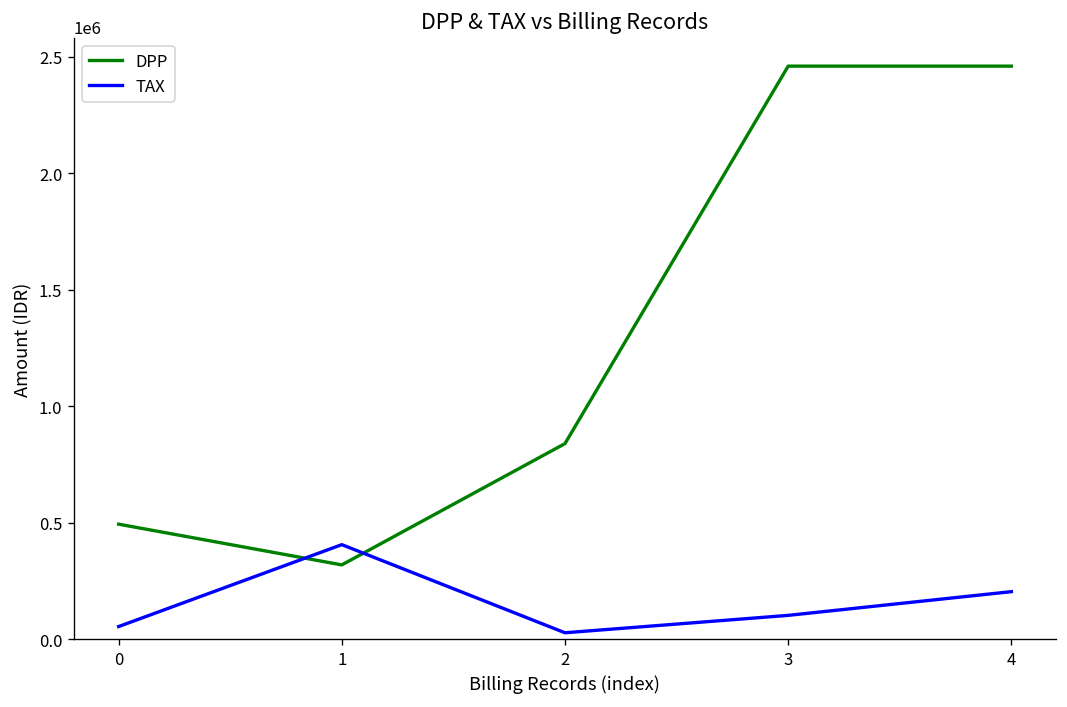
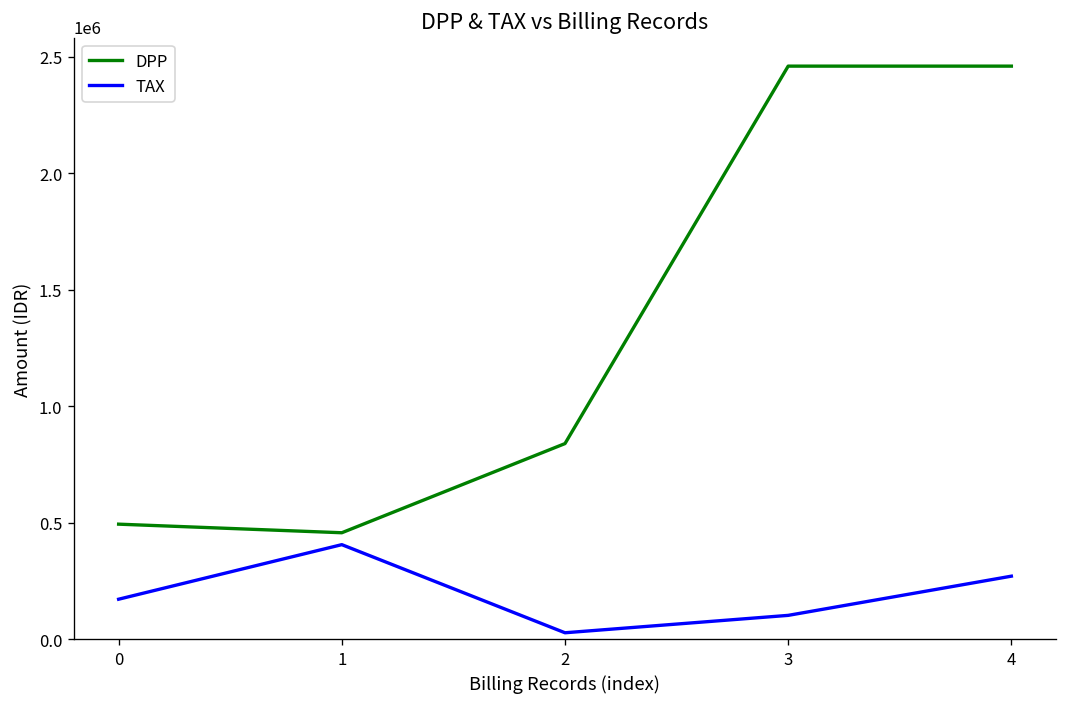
TAX, 0: 50000 -> 170000
DPP, 1: 320000 -> 460000
TAX, 4: 200000 -> 270000
